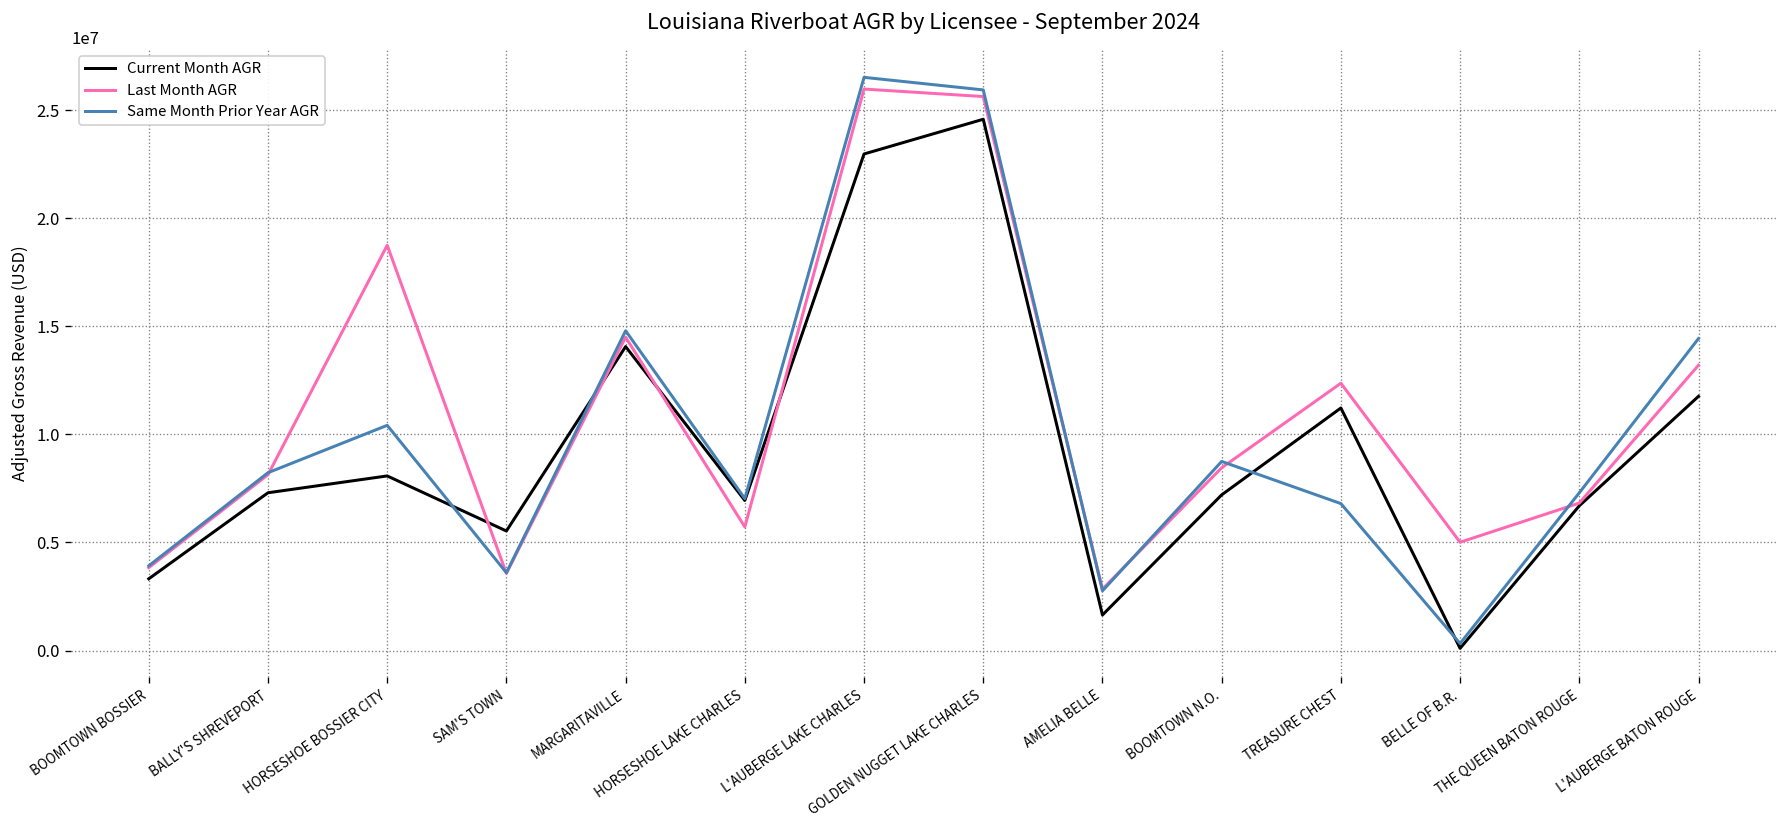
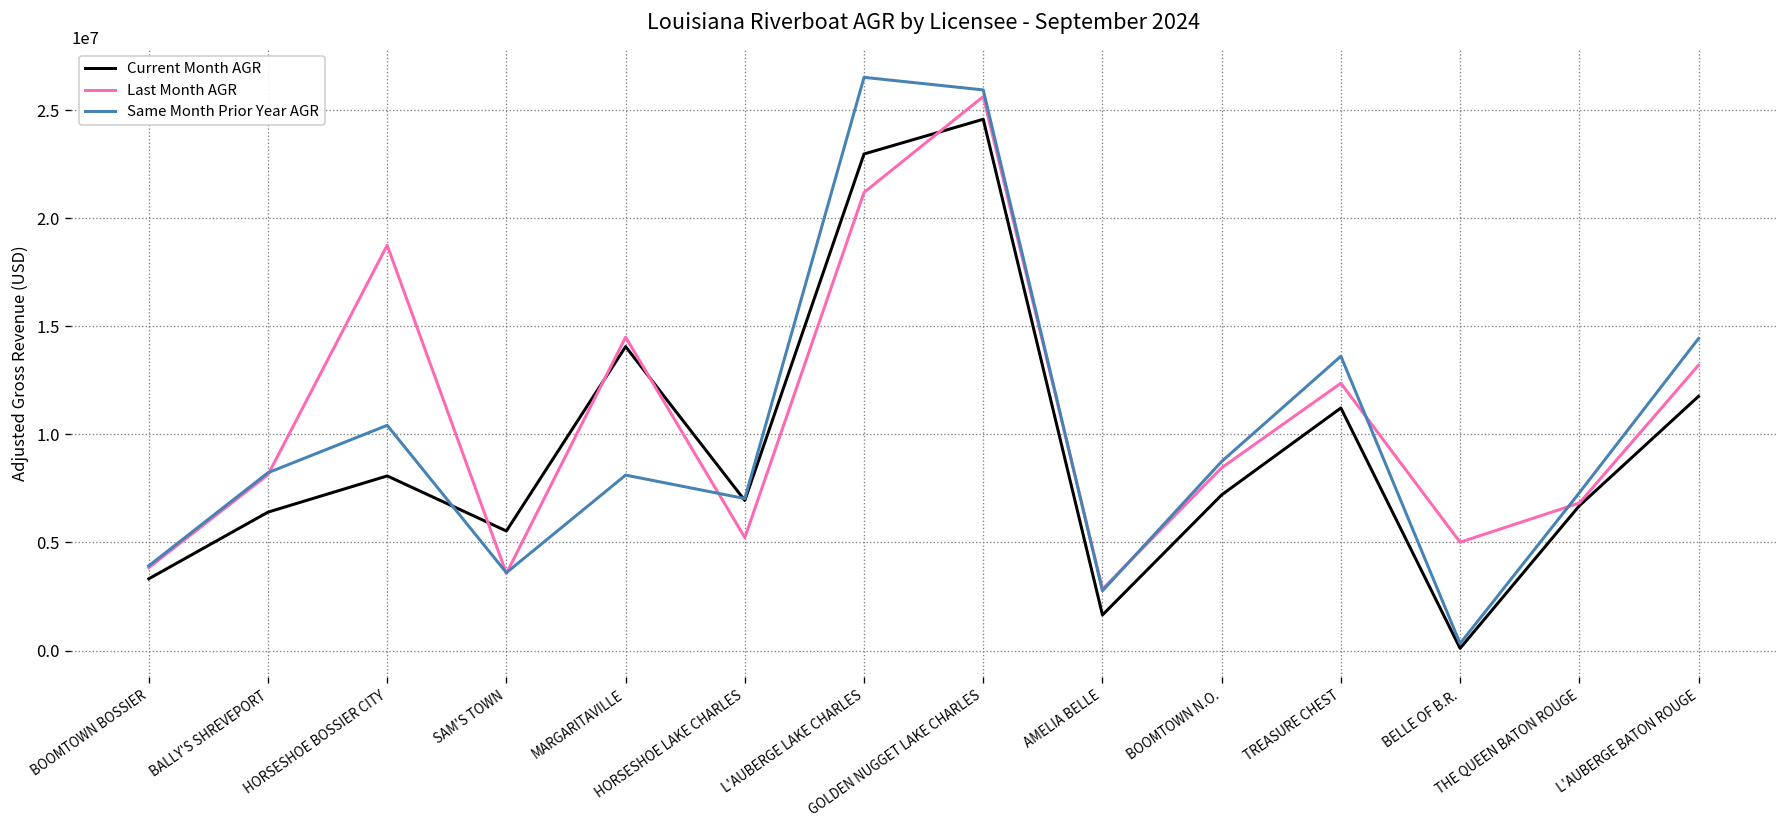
Current Month AGR, BALLY'S SHREVEPORT: 7300000 -> 6400000
Same Month Prior Year AGR, MARGARITAVILLE: 14800000 -> 8100000
Last Month AGR, HORSESHOE LAKE CHARLES: 5700000 -> 5200000
Last Month AGR, L'AUBERGE LAKE CHARLES: 26000000 -> 21200000
Same Month Prior Year AGR, TREASURE CHEST: 6800000 -> 13600000
